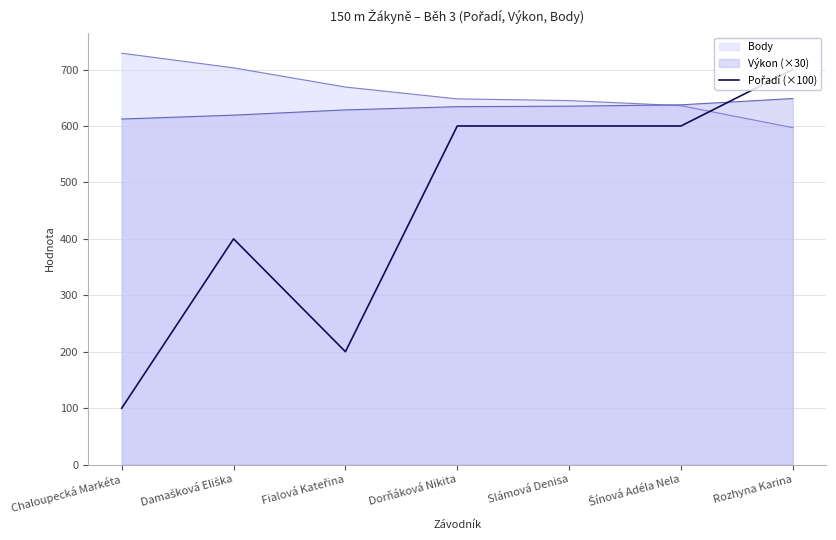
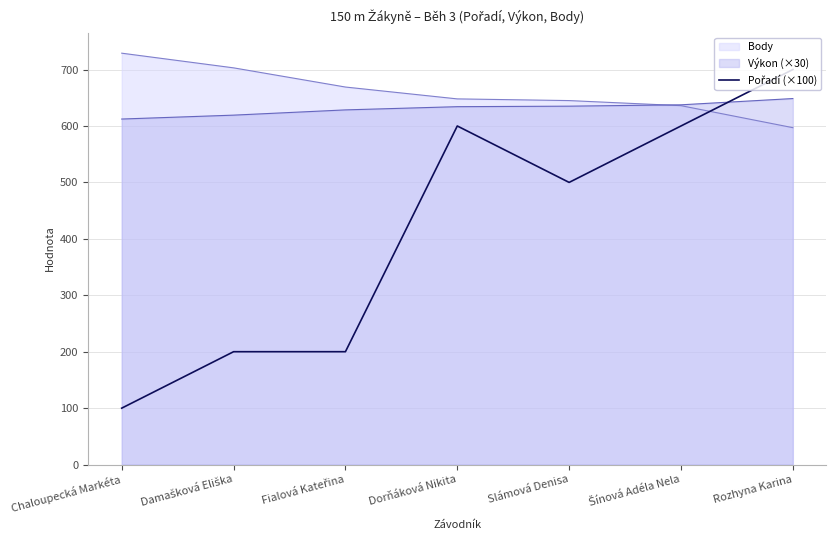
Pořadí (×100), Damašková Eliška: 400 -> 200
Pořadí (×100), Slámová Denisa: 600 -> 500
